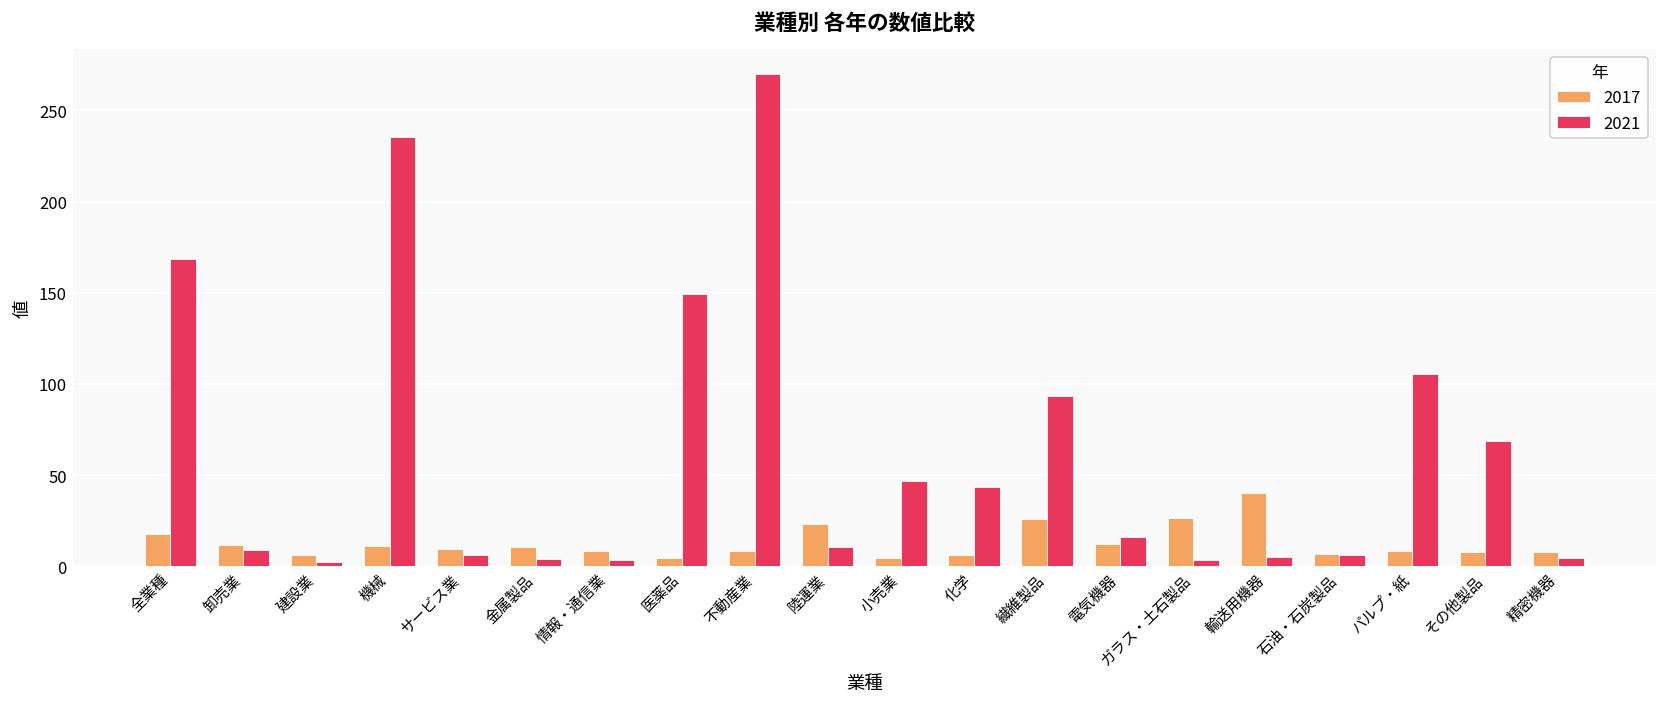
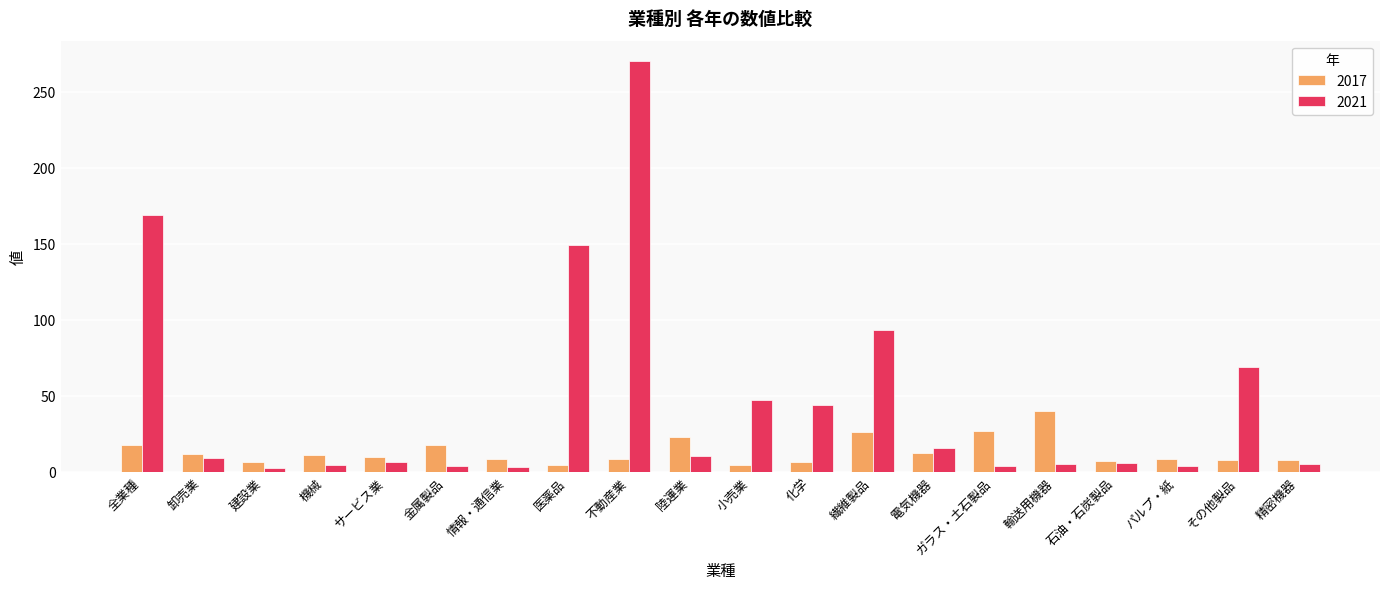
2021, 機械: 235 -> 4
2017, 金属製品: 10 -> 18
2021, パルプ・紙: 105 -> 4
